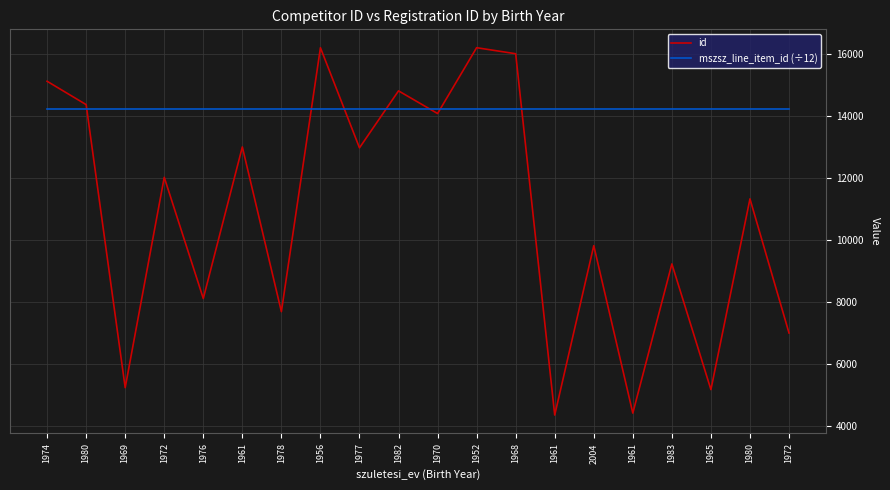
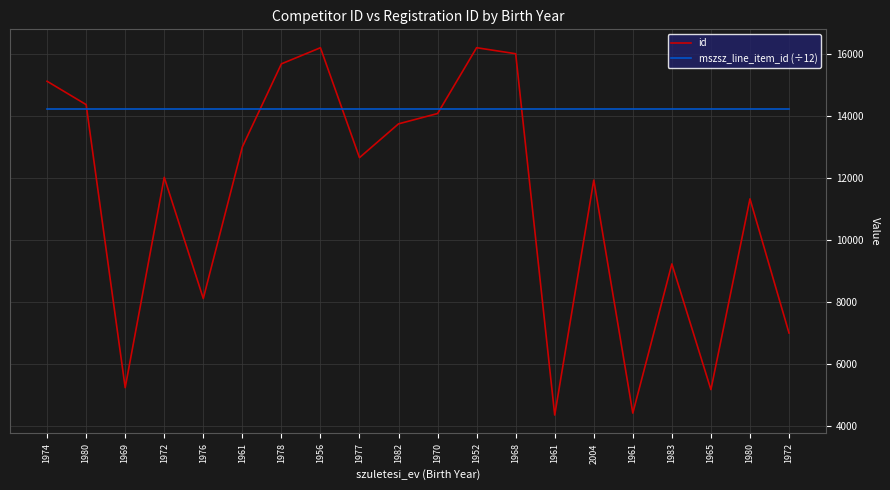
id, 1978: 7700 -> 15700
id, 1977: 13000 -> 12700
id, 1982: 14800 -> 13700
id, 2004: 9800 -> 11900
